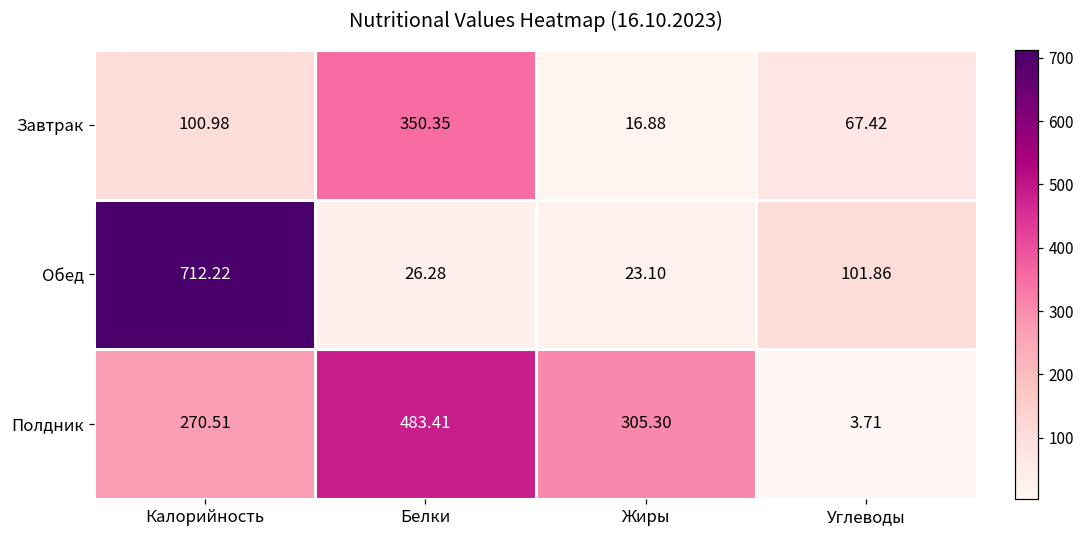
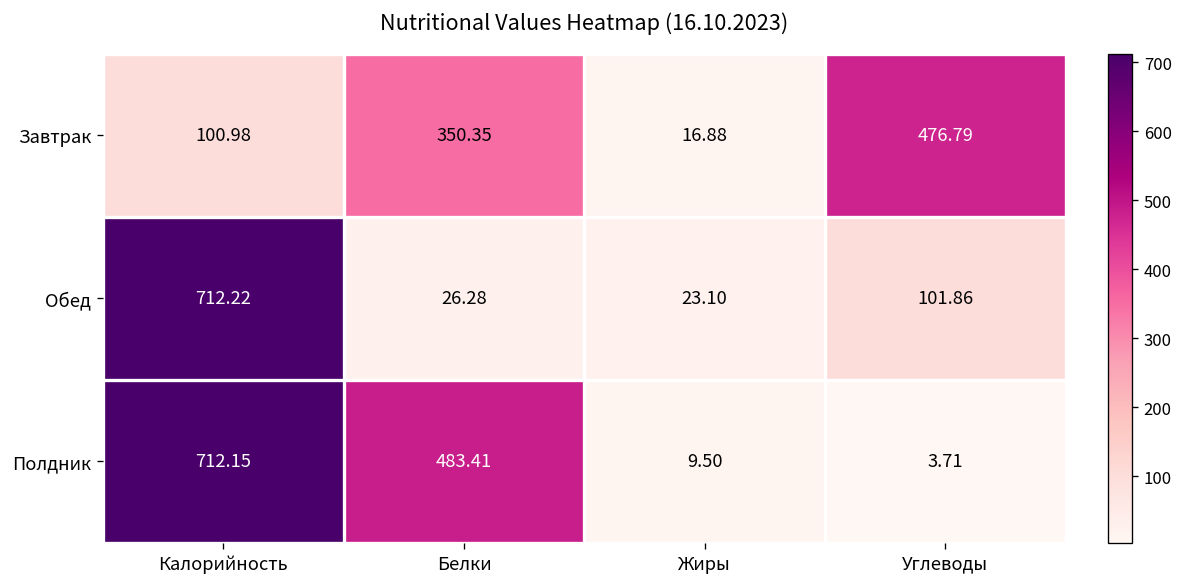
Завтрак, Углеводы: 67.42 -> 476.79
Полдник, Калорийность: 270.51 -> 712.15
Полдник, Жиры: 305.30 -> 9.50
